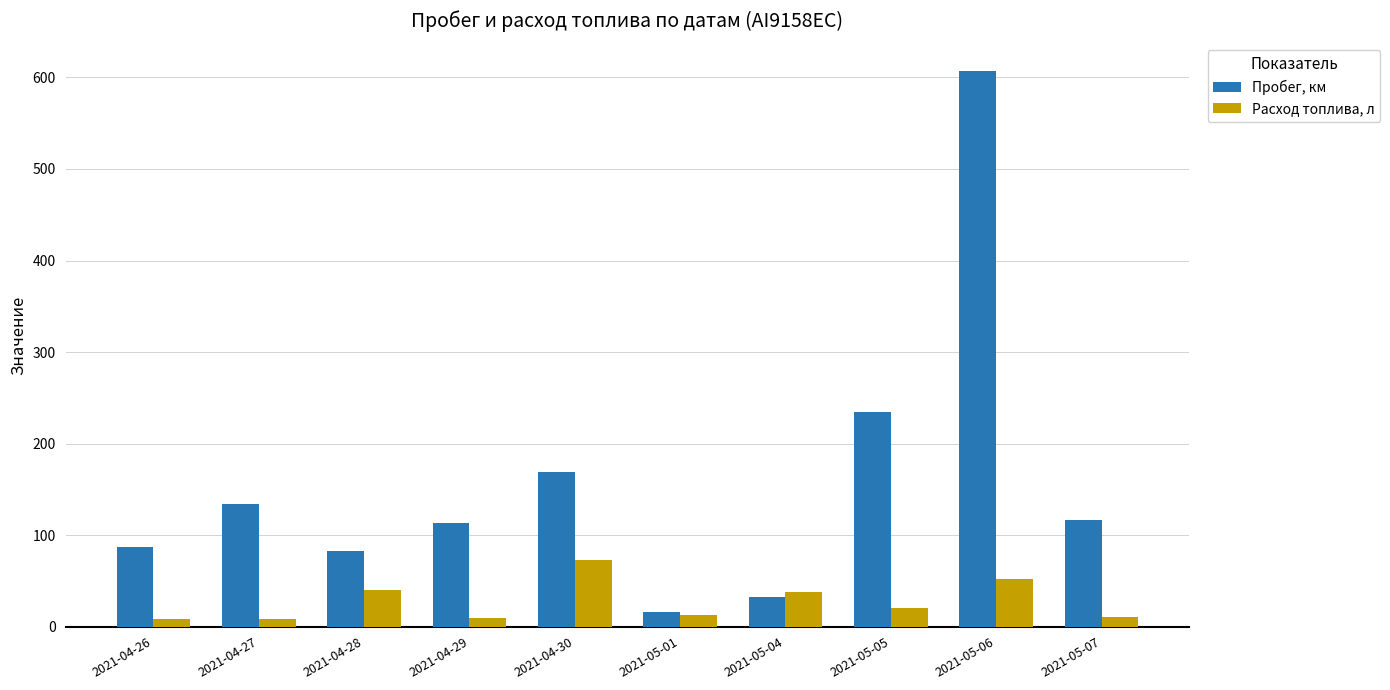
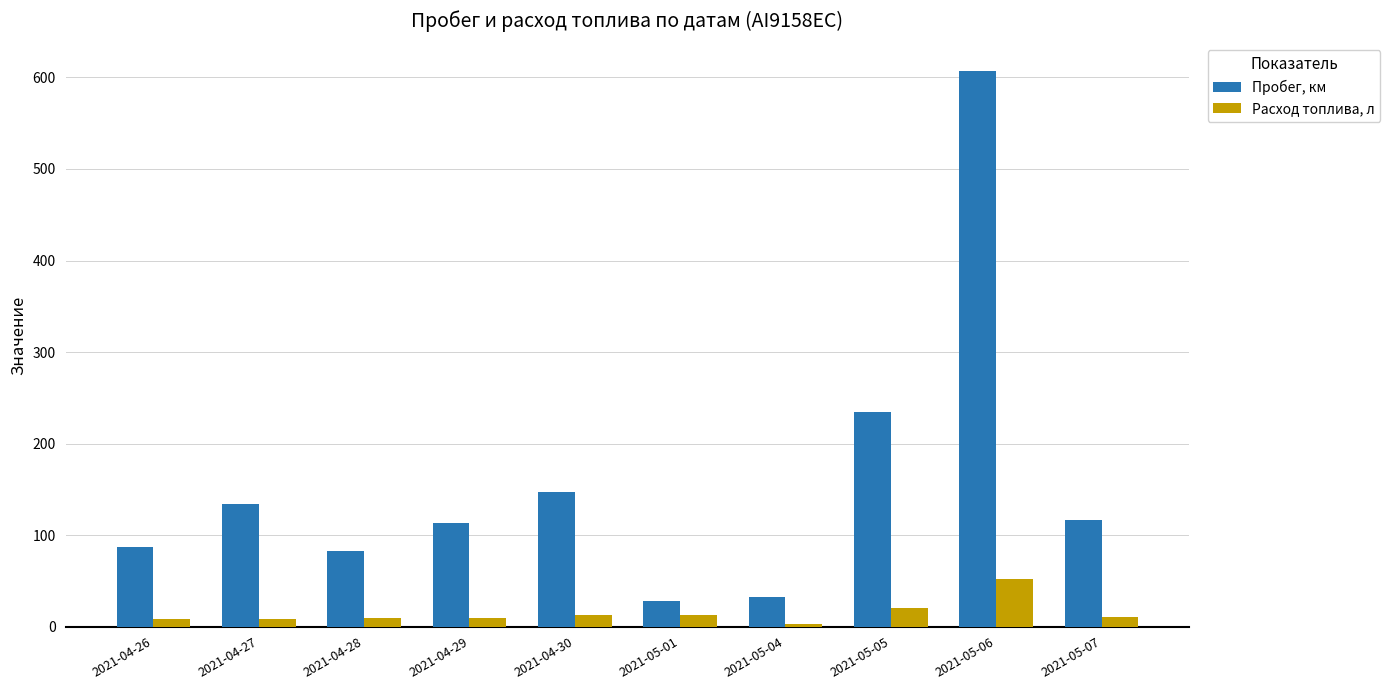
Расход топлива, л, 2021-04-28: 40 -> 10
Пробег, км, 2021-04-30: 170 -> 150
Расход топлива, л, 2021-04-30: 70 -> 10
Пробег, км, 2021-05-01: 20 -> 30
Расход топлива, л, 2021-05-04: 40 -> 0
